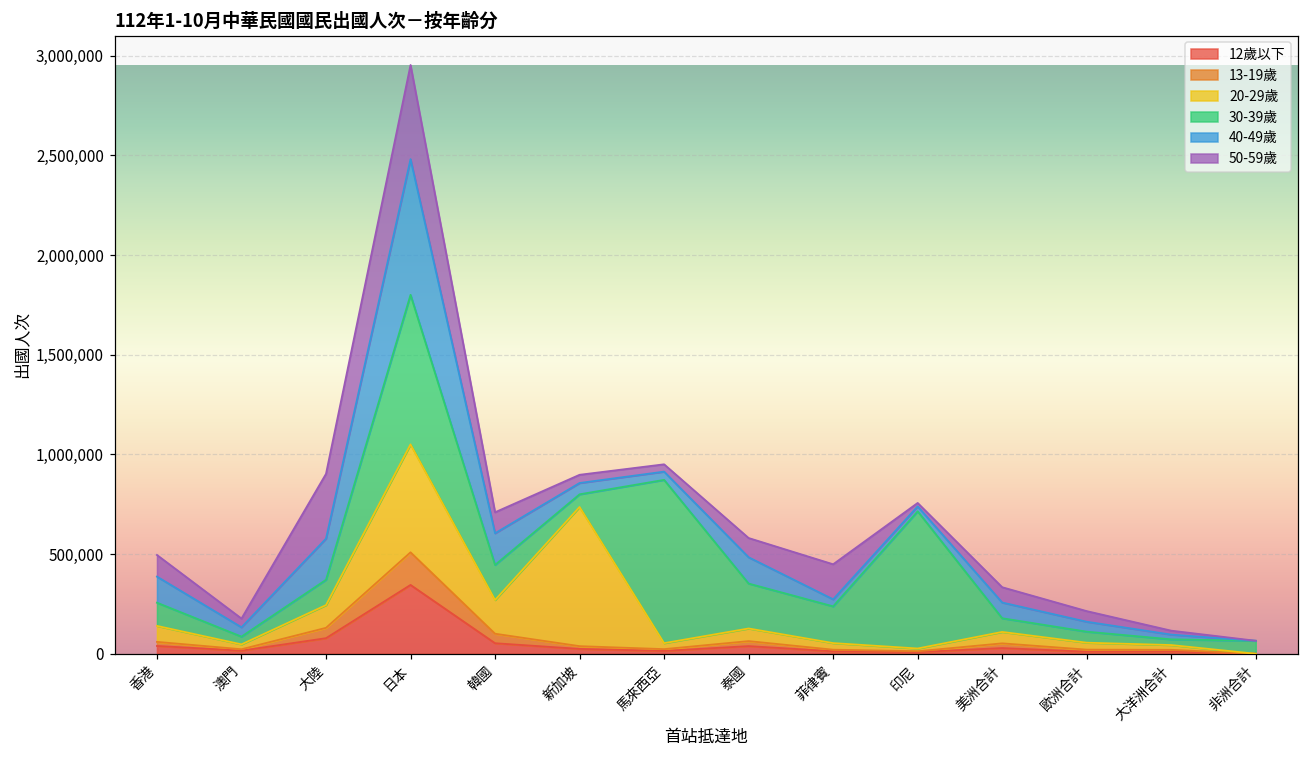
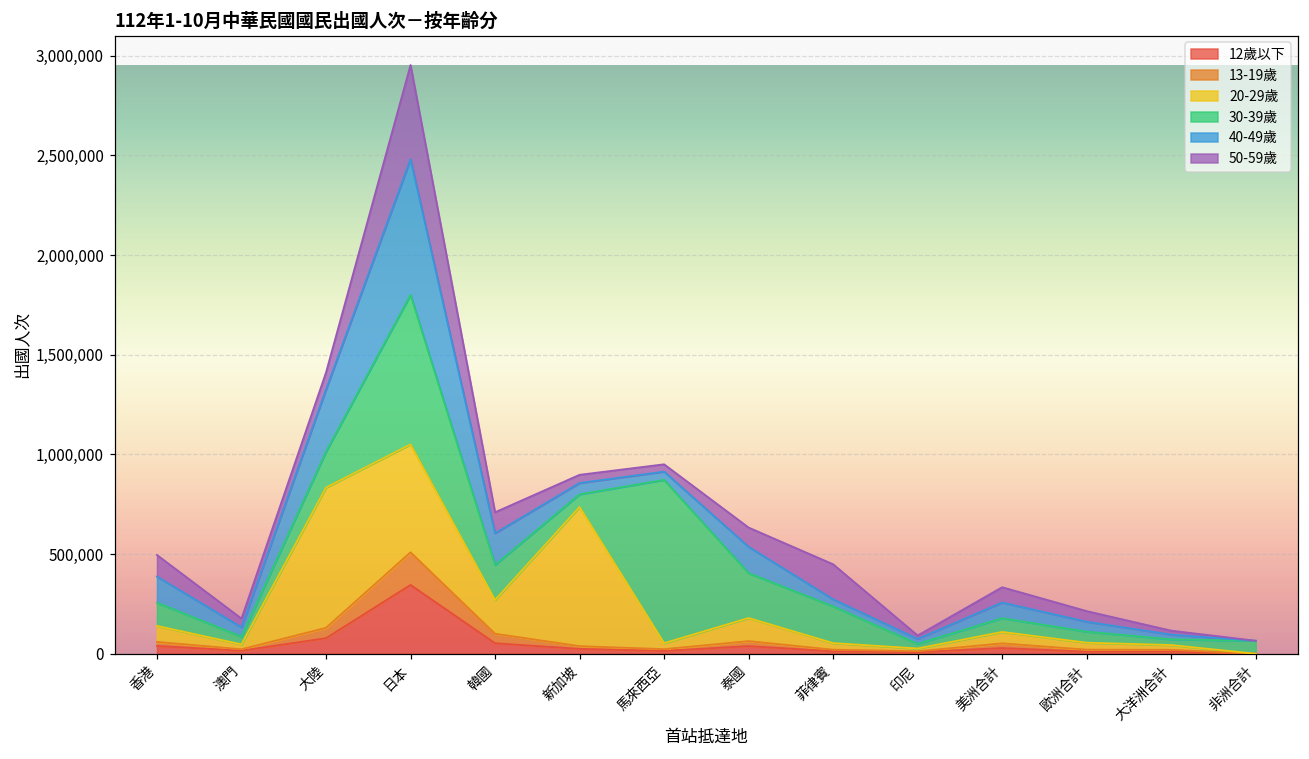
20-29歲, 大陸: 110,000 -> 700,000
30-39歲, 大陸: 130,000 -> 180,000
40-49歲, 大陸: 210,000 -> 310,000
50-59歲, 大陸: 320,000 -> 90,000
20-29歲, 泰國: 60,000 -> 120,000
30-39歲, 印尼: 690,000 -> 20,000
